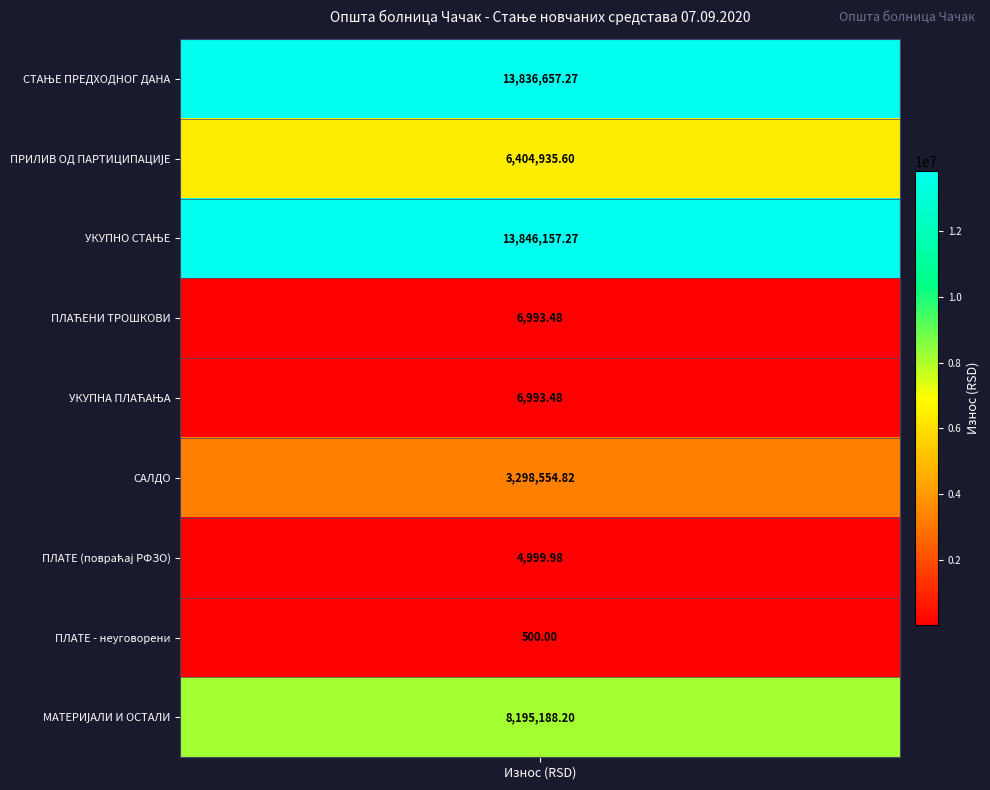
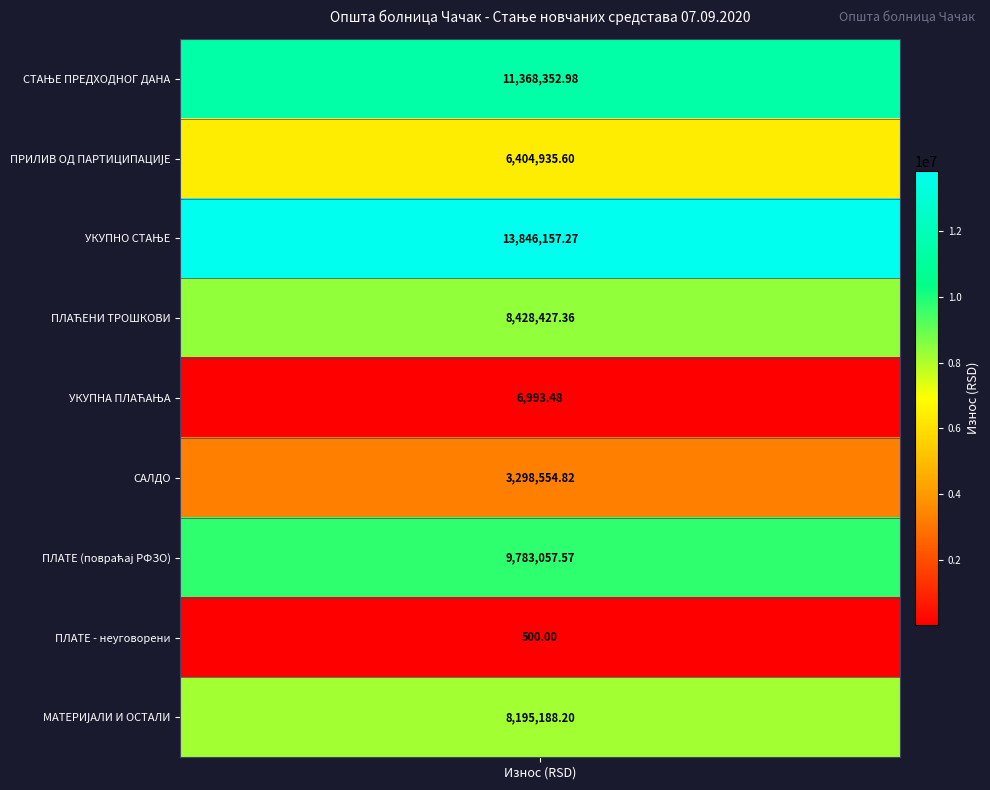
СТАЊЕ ПРЕДХОДНОГ ДАНА, Износ (RSD): 13,836,657.27 -> 11,368,352.98
ПЛАЋЕНИ ТРОШКОВИ, Износ (RSD): 6,993.48 -> 8,428,427.36
ПЛАТЕ (повраћај РФЗО), Износ (RSD): 4,999.98 -> 9,783,057.57
